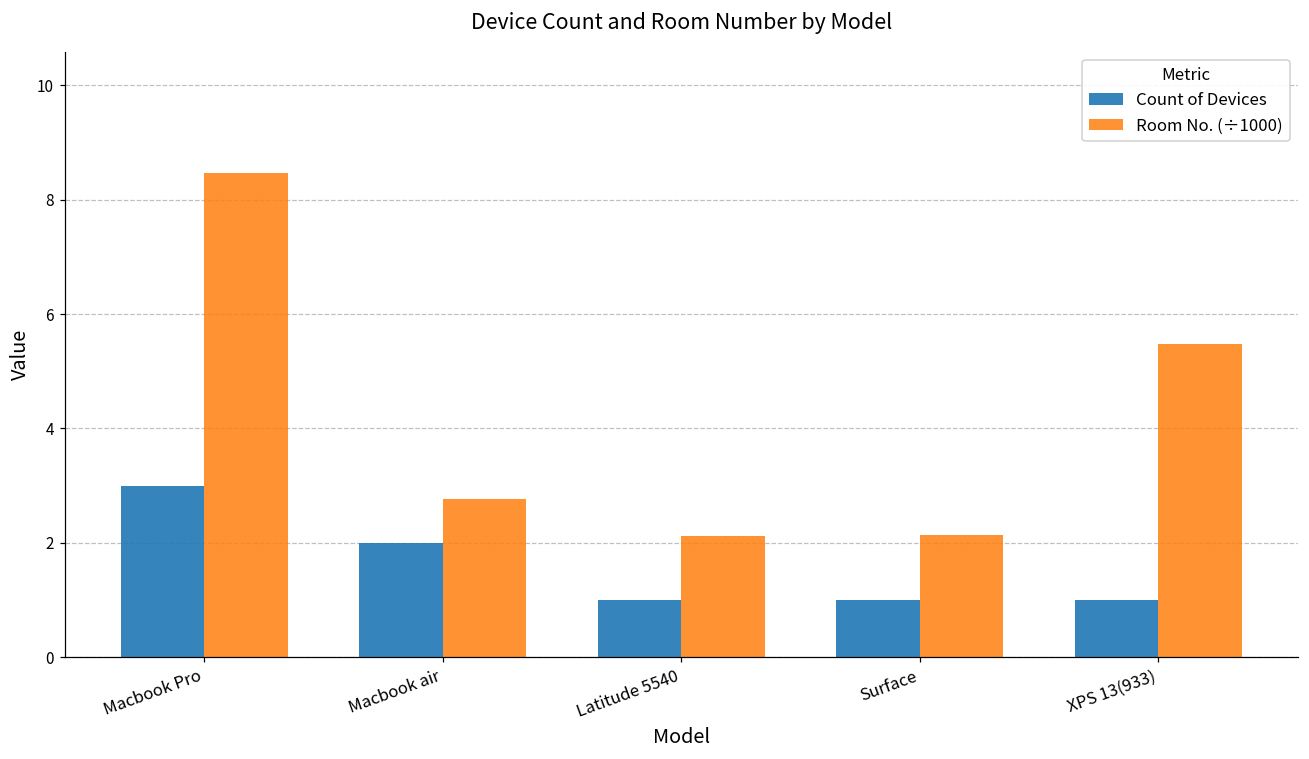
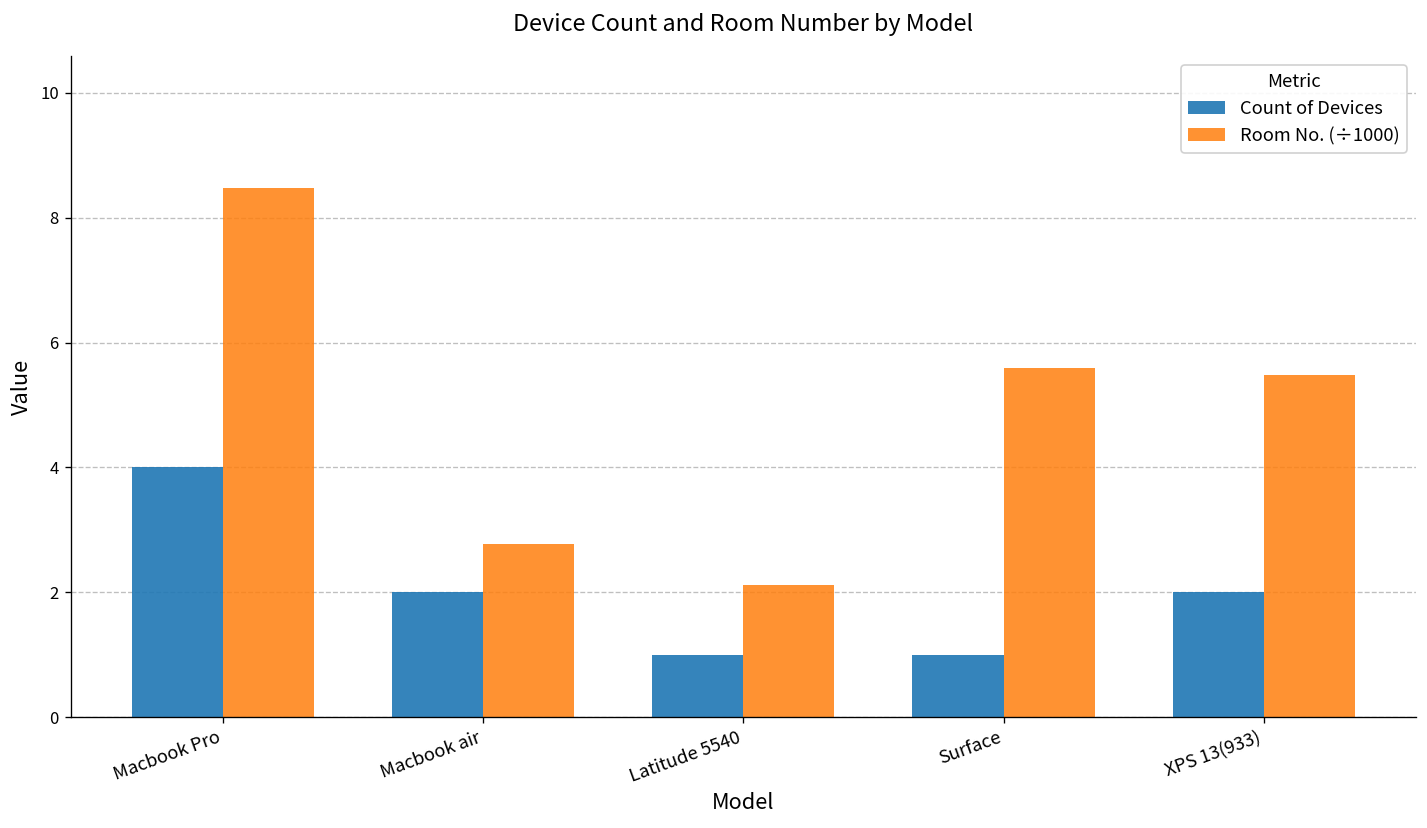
Count of Devices, Macbook Pro: 3 -> 4
Room No. (÷1000), Surface: 2.1 -> 5.6
Count of Devices, XPS 13(933): 1 -> 2
